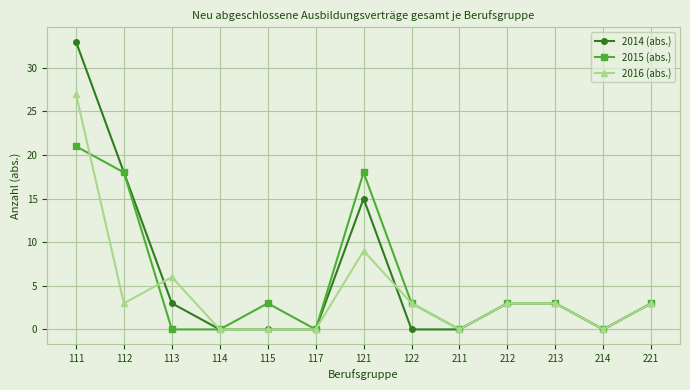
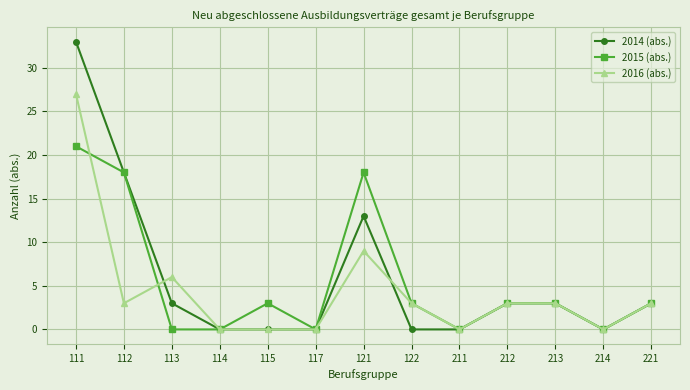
2014 (abs.), 121: 15 -> 13
